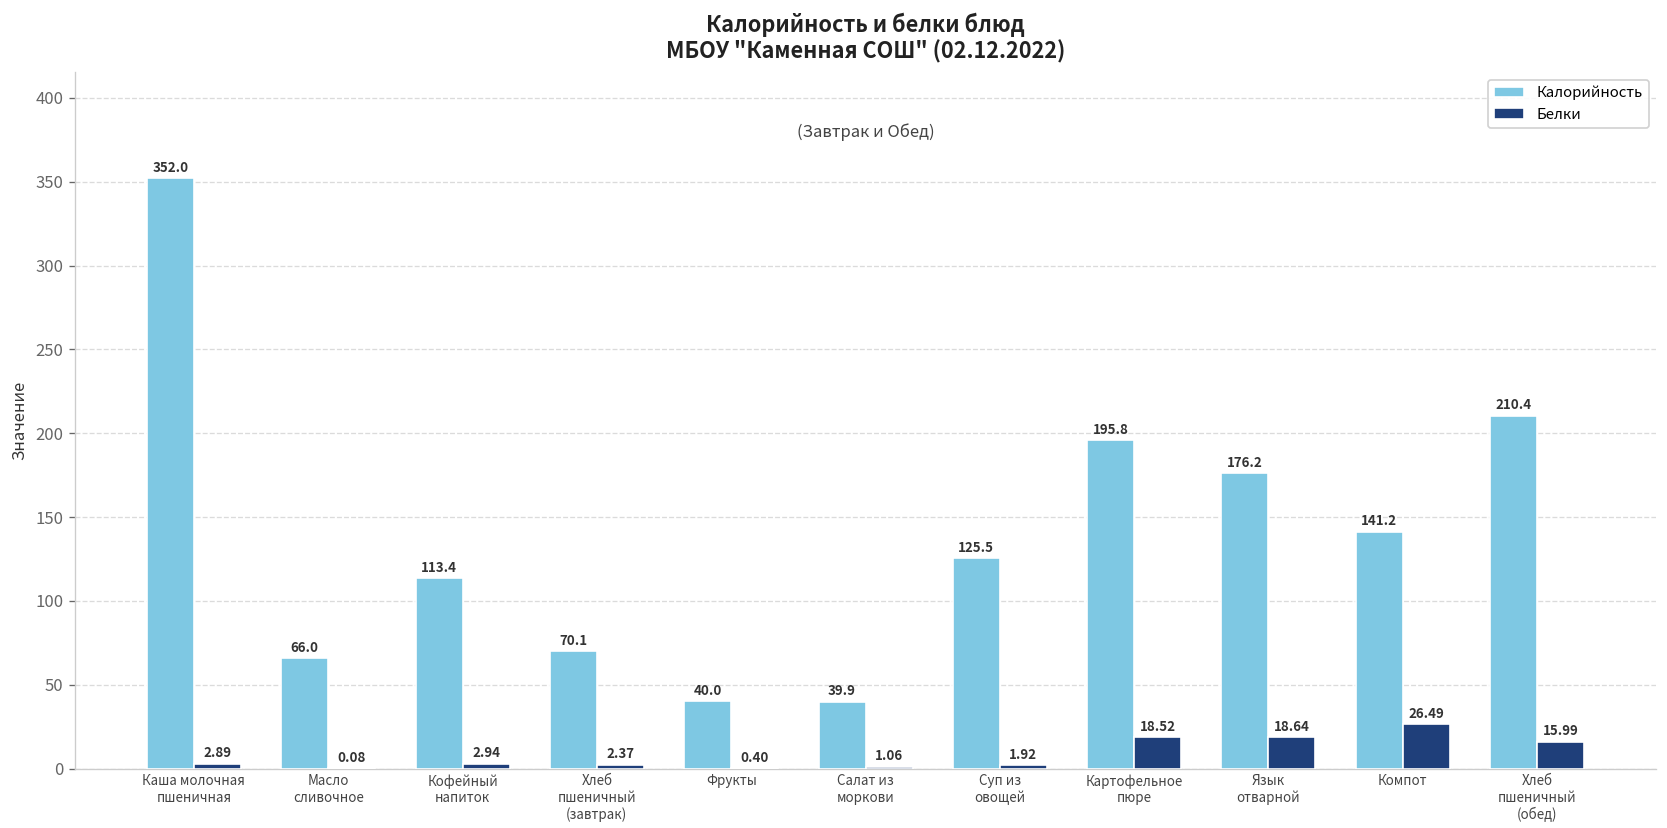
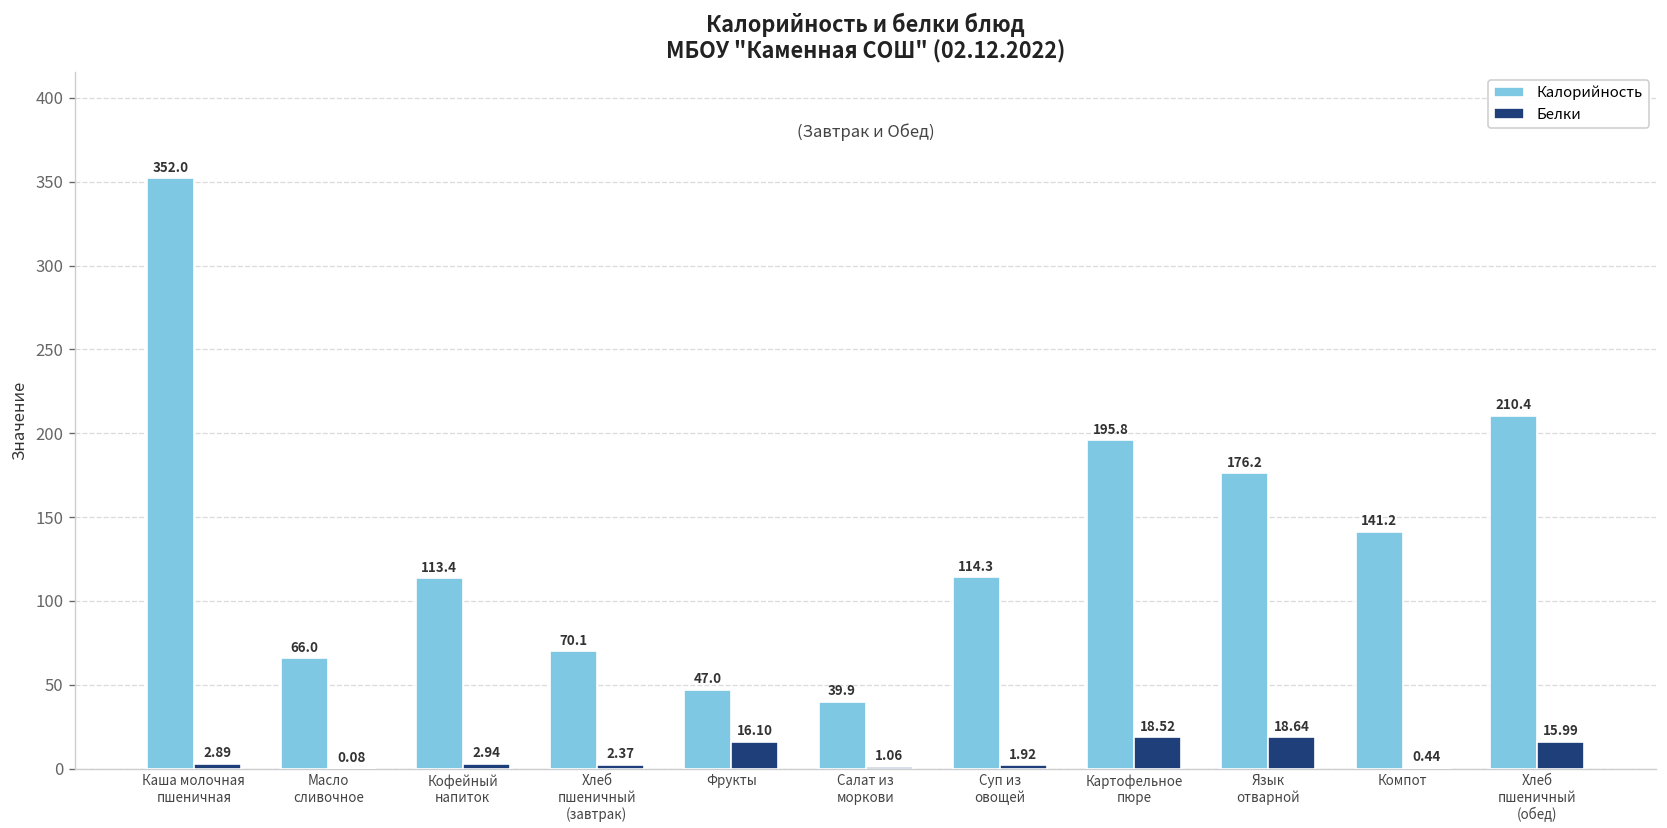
Калорийность, Фрукты: 40.0 -> 47.0
Белки, Фрукты: 0.40 -> 16.10
Калорийность, Суп из овощей: 125.5 -> 114.3
Белки, Компот: 26.49 -> 0.44
